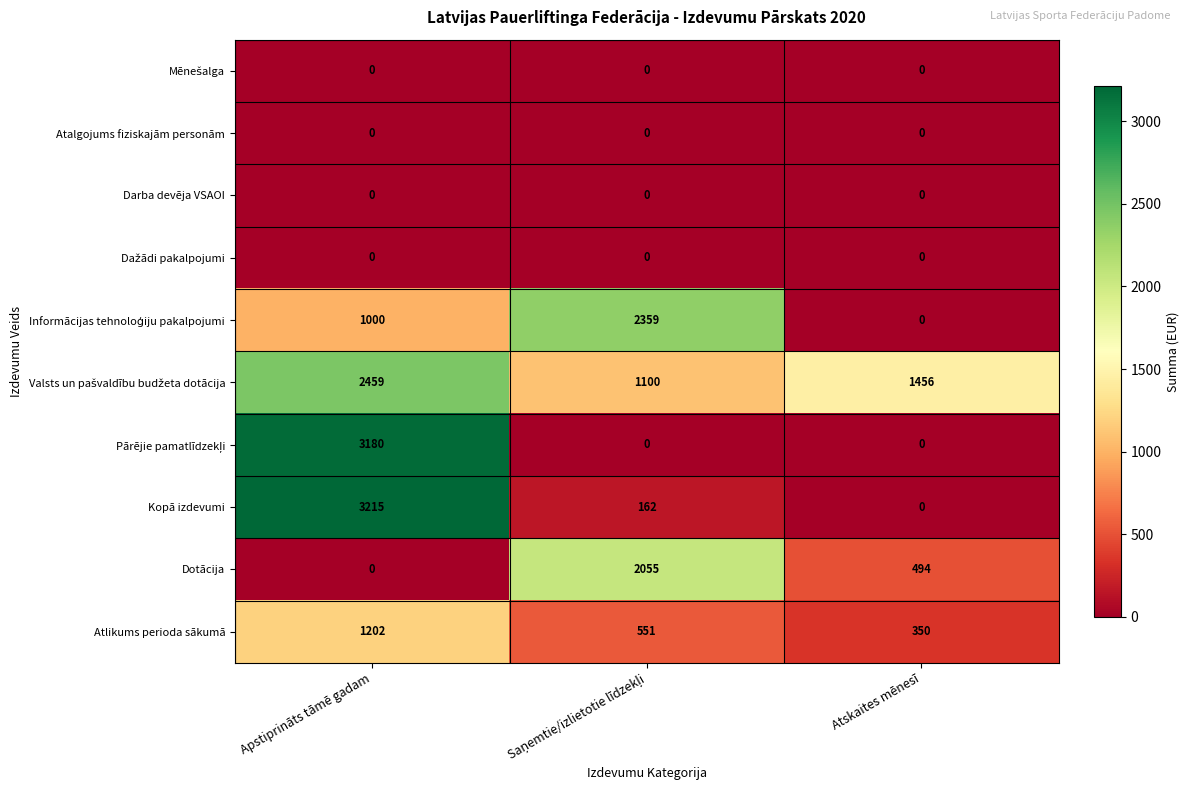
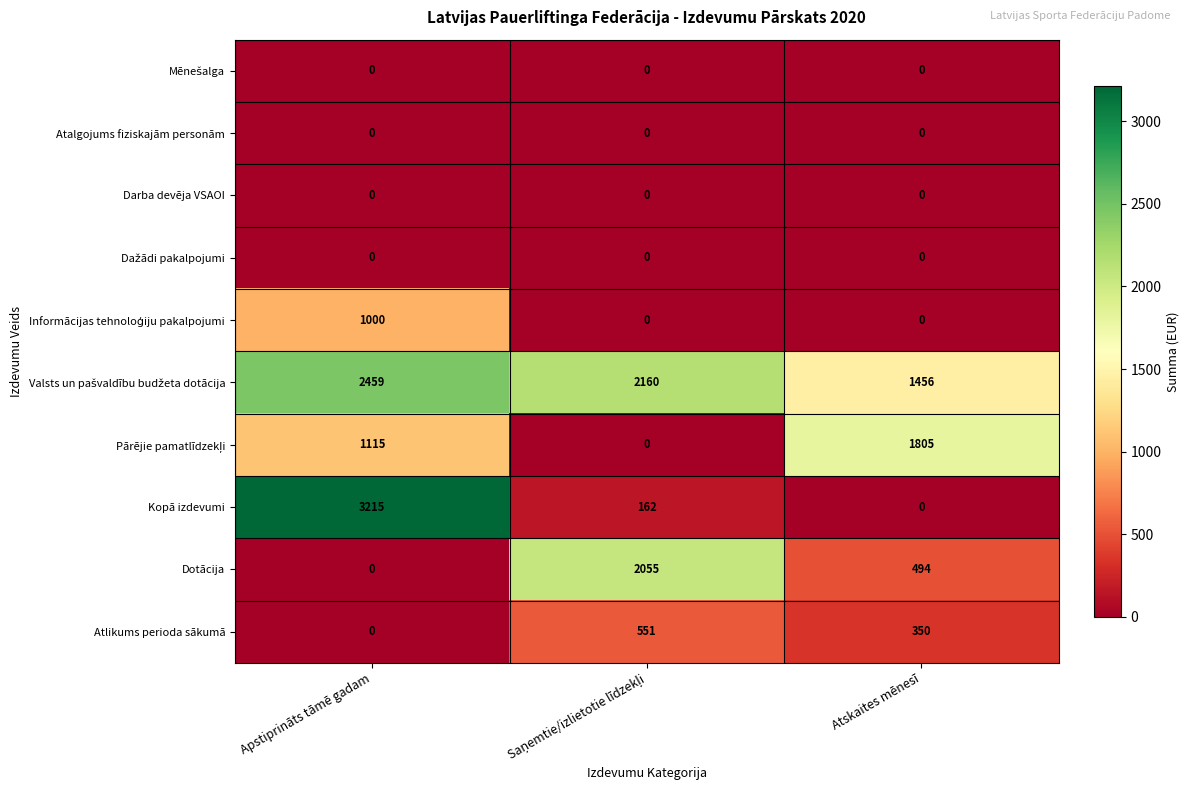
Informācijas tehnoloģiju pakalpojumi, Saņemtie/izlietotie līdzekļi: 2359 -> 0
Valsts un pašvaldību budžeta dotācija, Saņemtie/izlietotie līdzekļi: 1100 -> 2160
Pārējie pamatlīdzekļi, Apstiprināts tāmē gadam: 3180 -> 1115
Pārējie pamatlīdzekļi, Atskaites mēnesī: 0 -> 1805
Atlikums perioda sākumā, Apstiprināts tāmē gadam: 1202 -> 0
